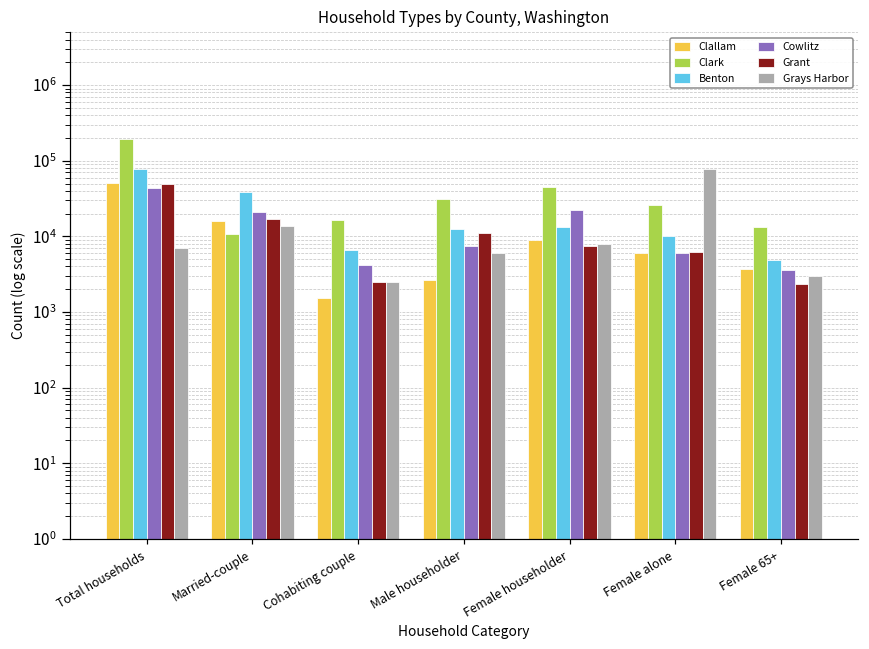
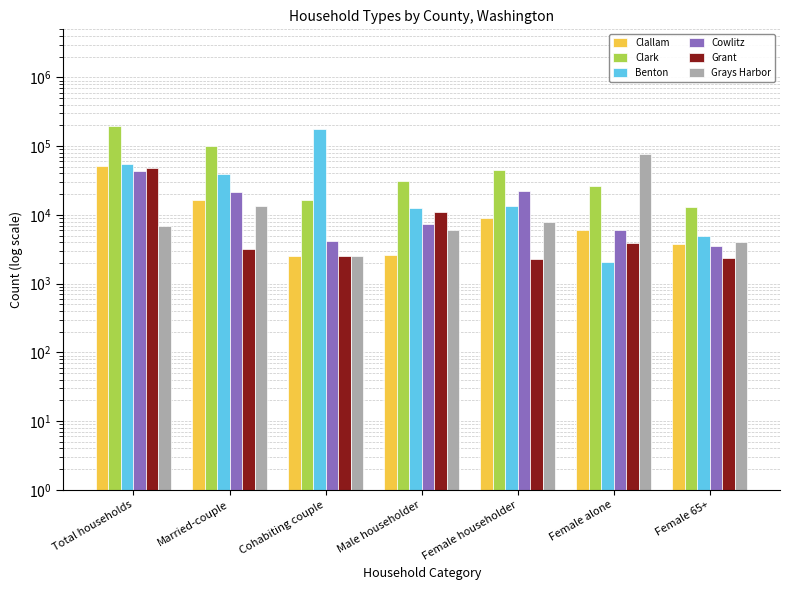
Benton, Total households: 80000 -> 60000
Clark, Married-couple: 11000 -> 100000
Grant, Married-couple: 17000 -> 3000
Clallam, Cohabiting couple: 1500 -> 2500
Benton, Cohabiting couple: 7000 -> 180000
Grant, Female householder: 8000 -> 2300
Benton, Female alone: 10000 -> 2000
Grant, Female alone: 6000 -> 4000
Grays Harbor, Female 65+: 3000 -> 4000
